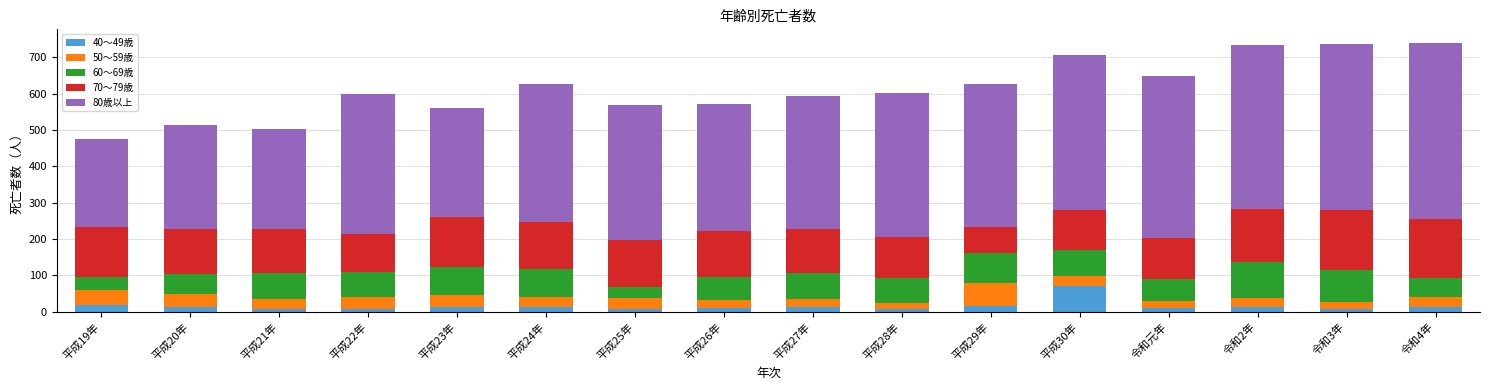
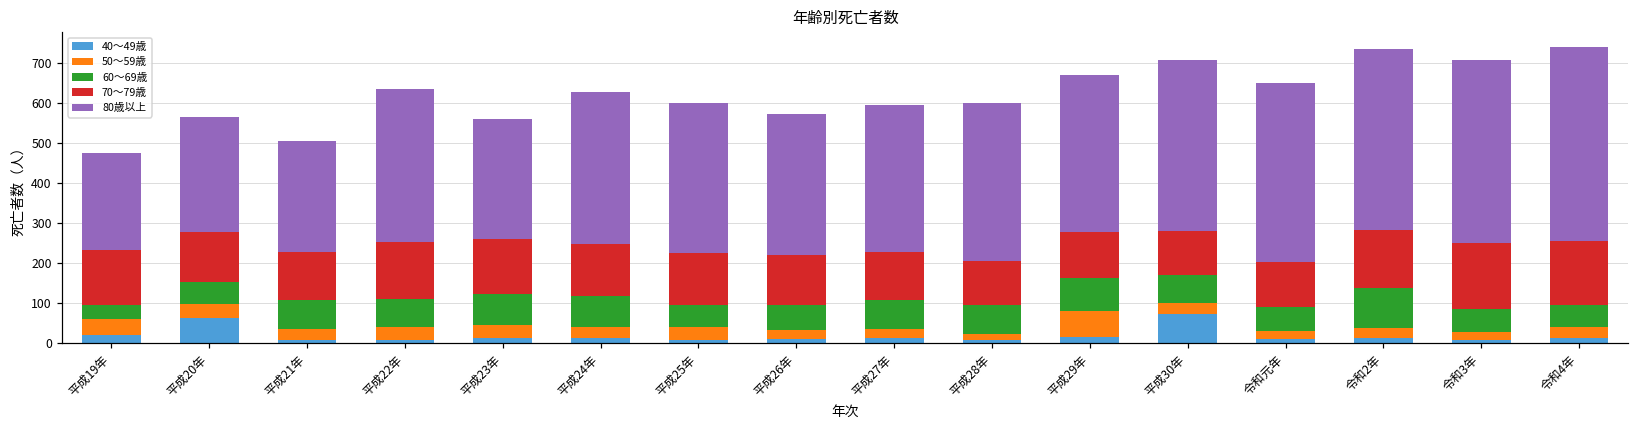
40～49歳, 平成20年: 10 -> 60
70～79歳, 平成22年: 110 -> 140
60～69歳, 平成25年: 30 -> 60
70～79歳, 平成29年: 70 -> 120
60～69歳, 令和3年: 90 -> 60
